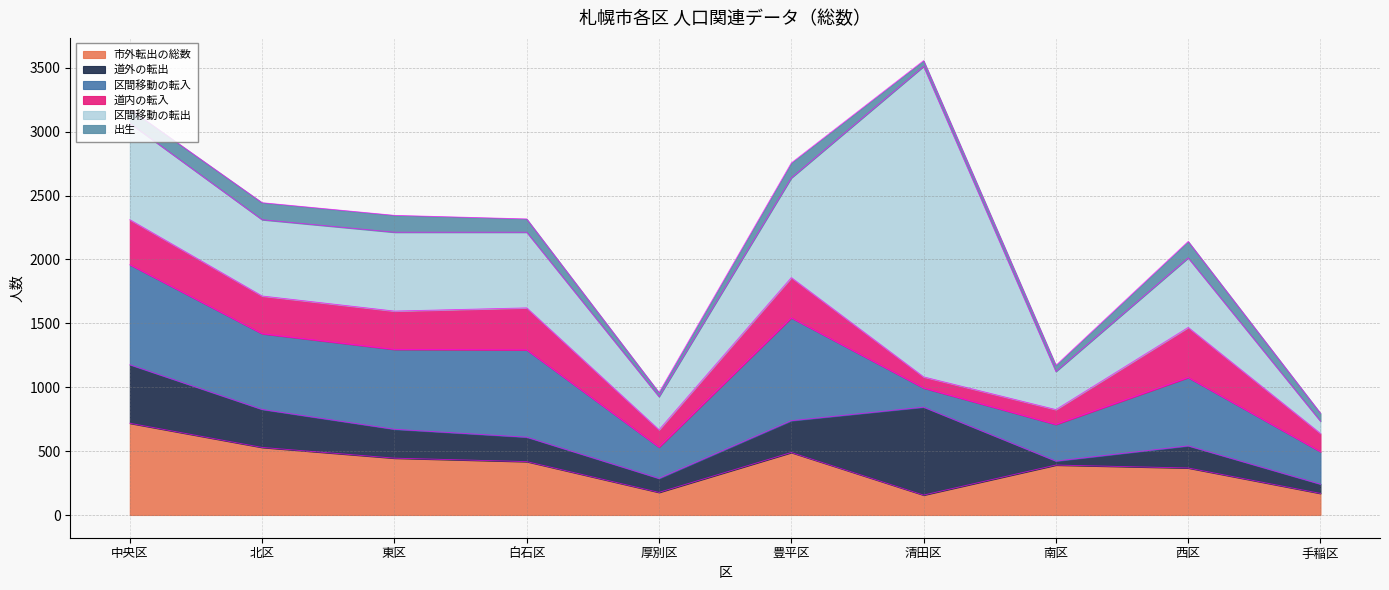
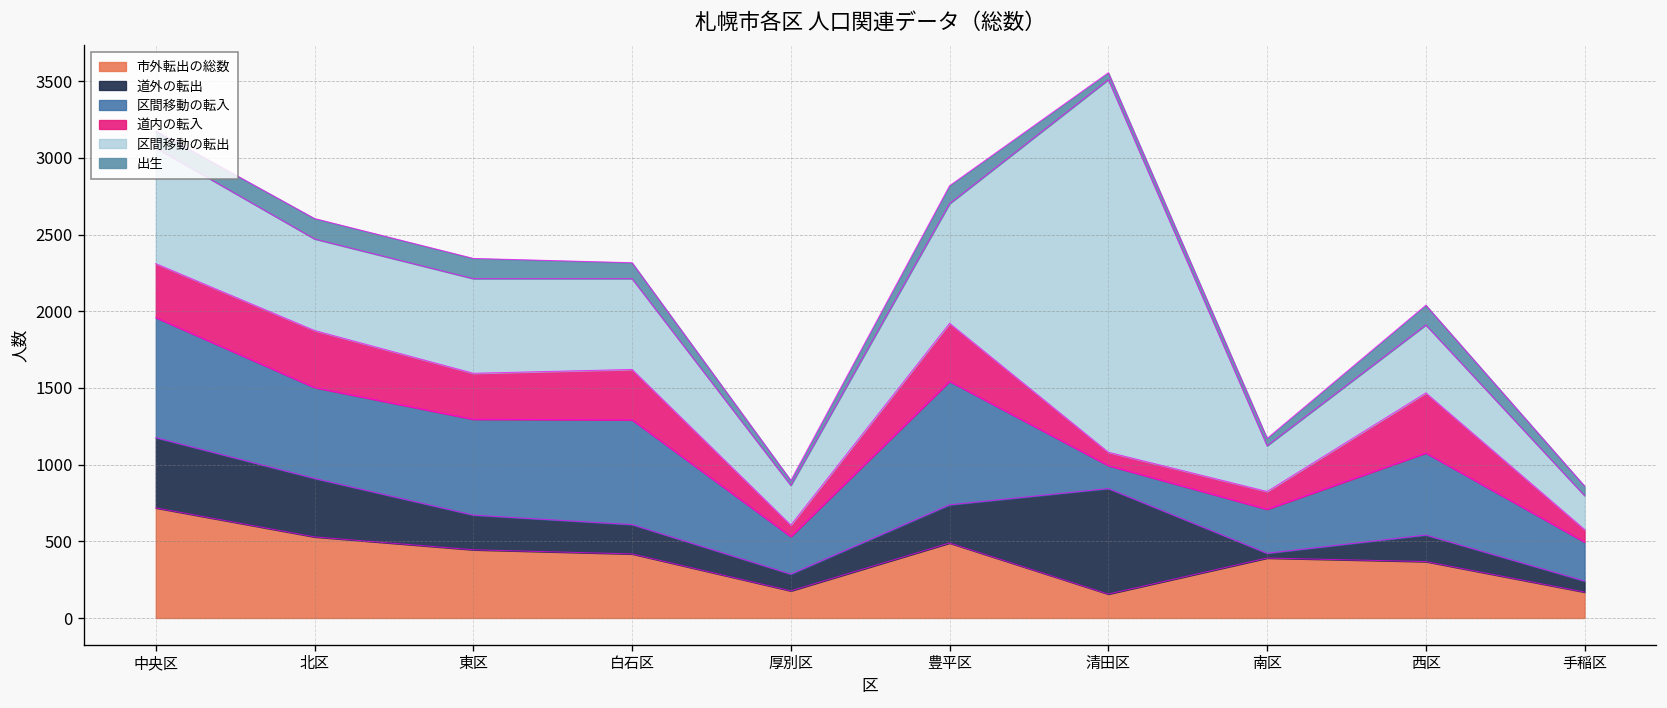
道外の転出, 北区: 300 -> 380
道内の転入, 北区: 300 -> 370
道内の転入, 厚別区: 140 -> 80
道内の転入, 豊平区: 320 -> 380
区間移動の転出, 西区: 540 -> 440
道内の転入, 手稲区: 140 -> 80
区間移動の転出, 手稲区: 100 -> 220
